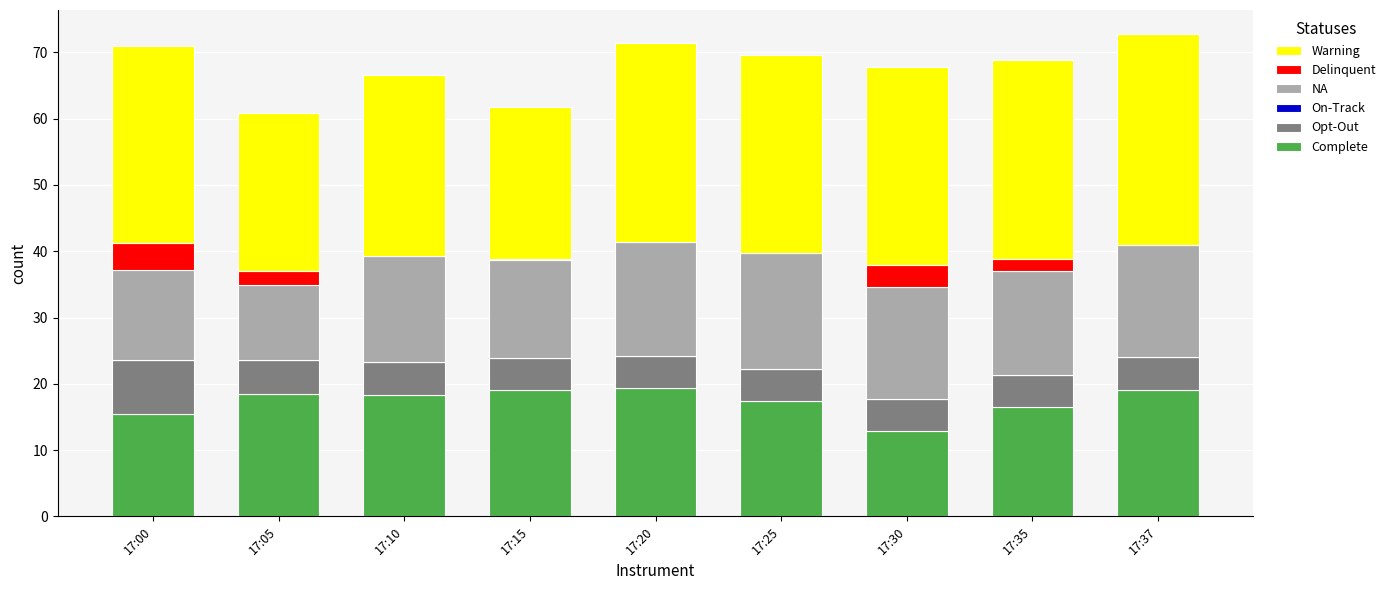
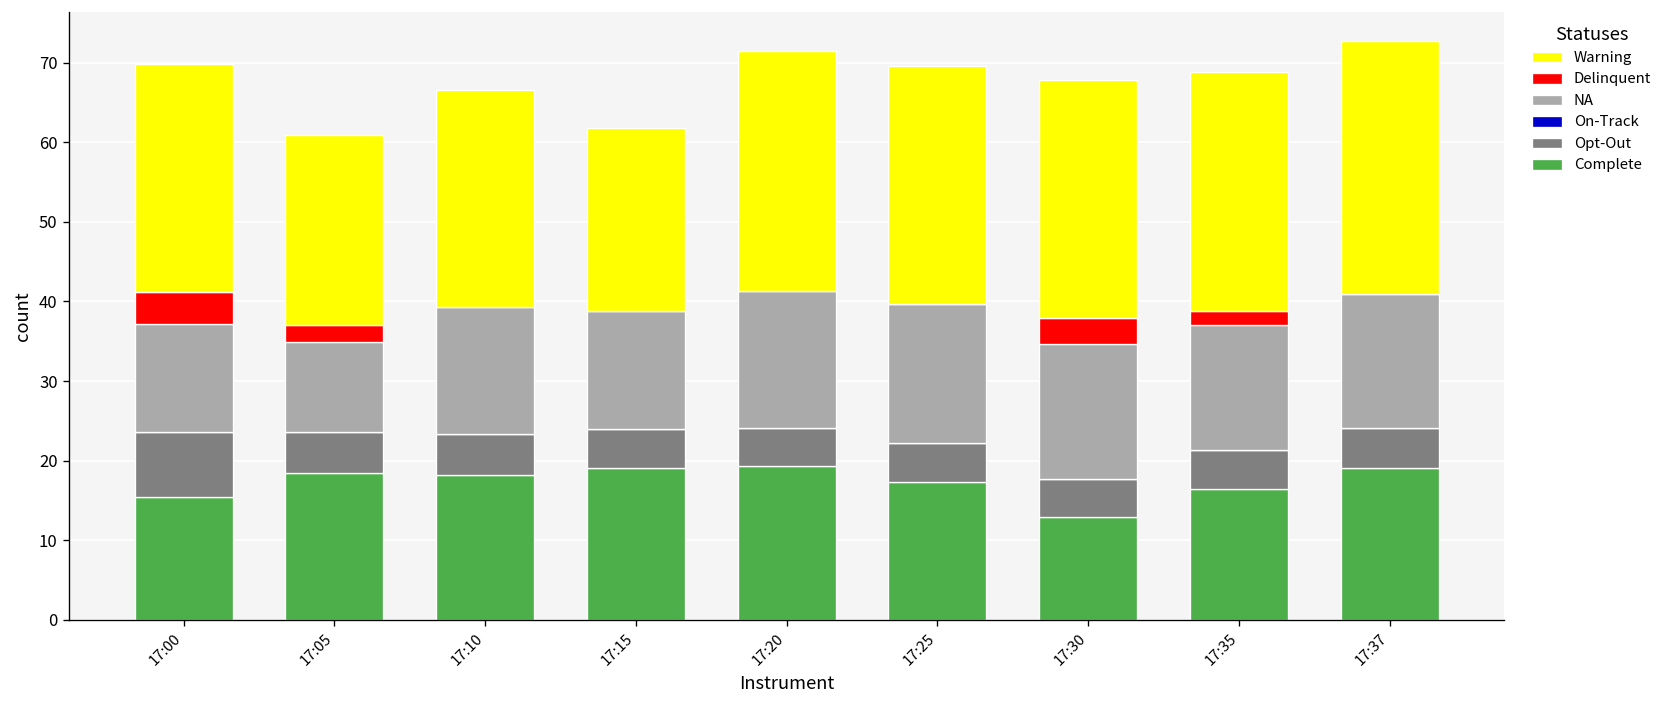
Warning, 17:00: 30 -> 29
